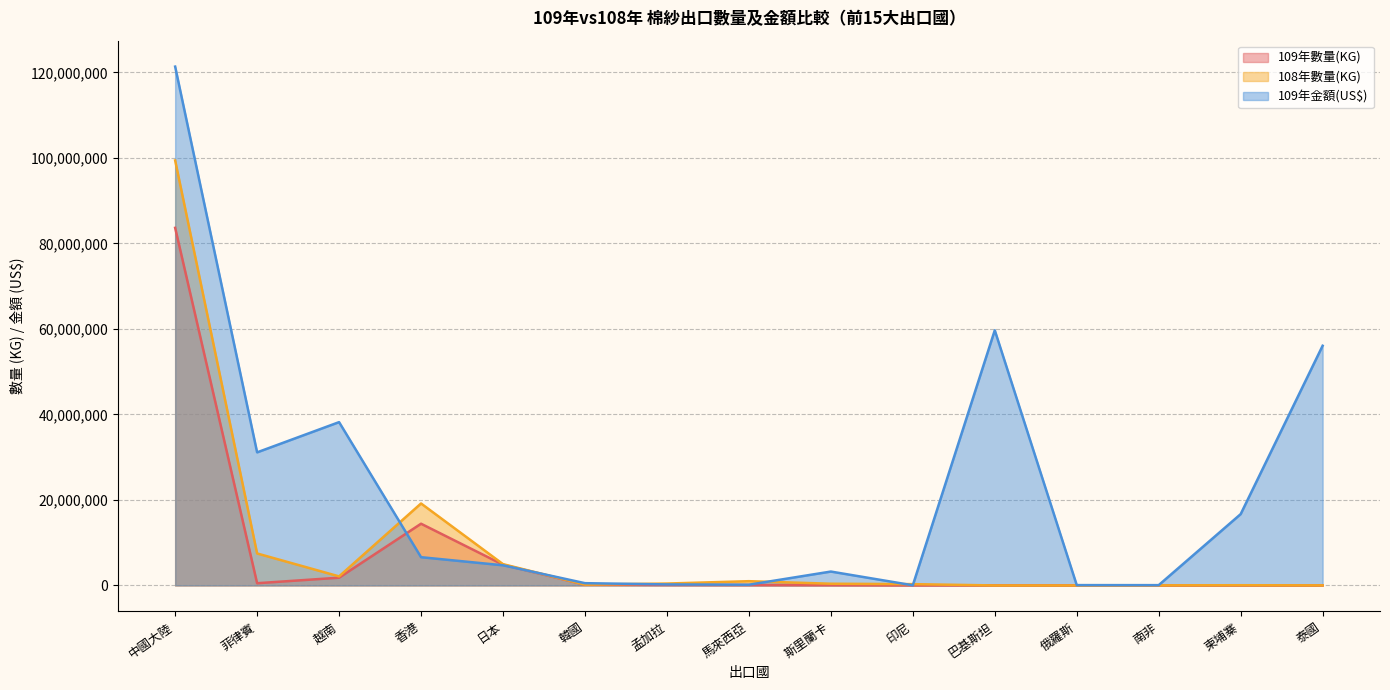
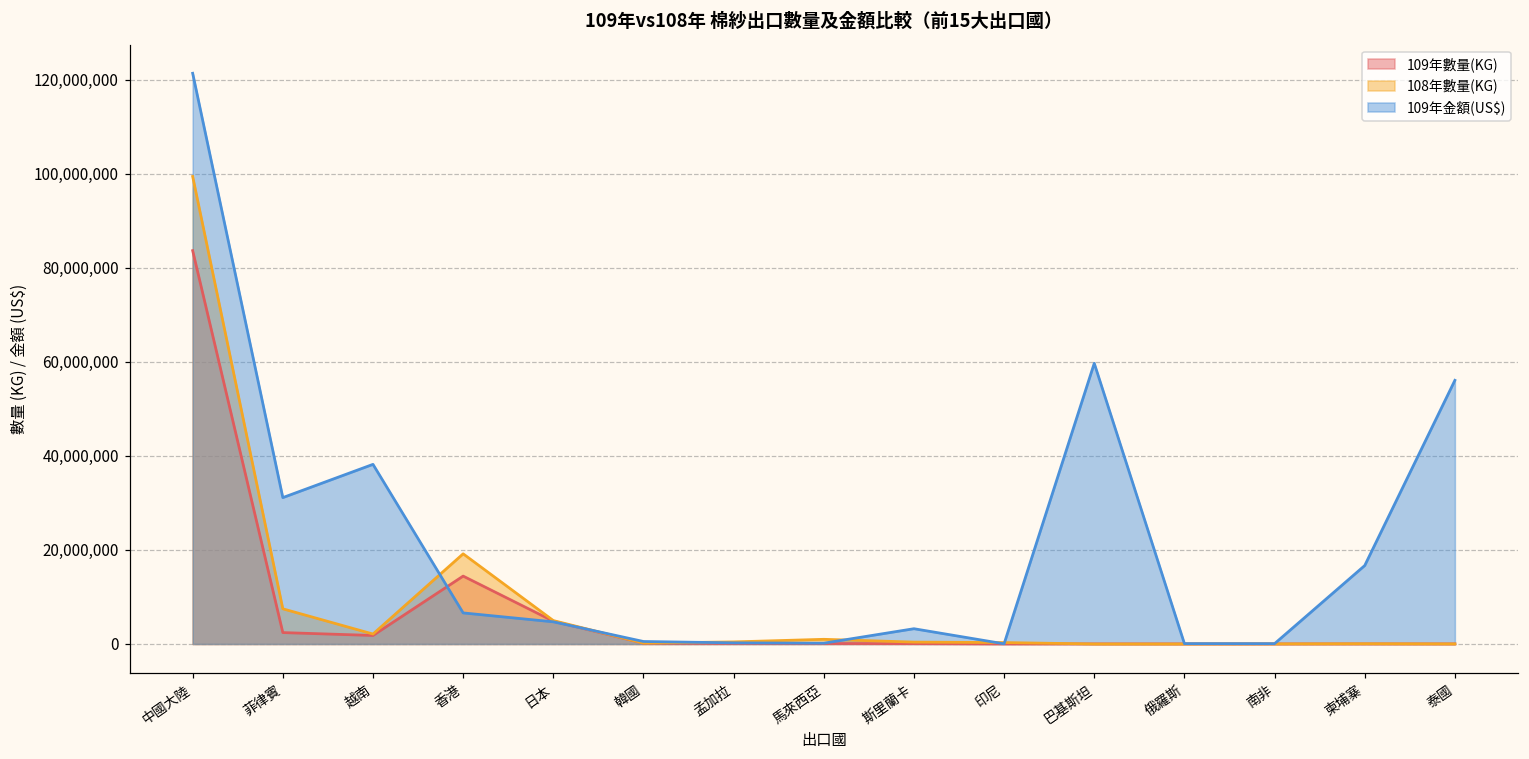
109年數量(KG), 菲律賓: 1,000,000 -> 2,000,000
